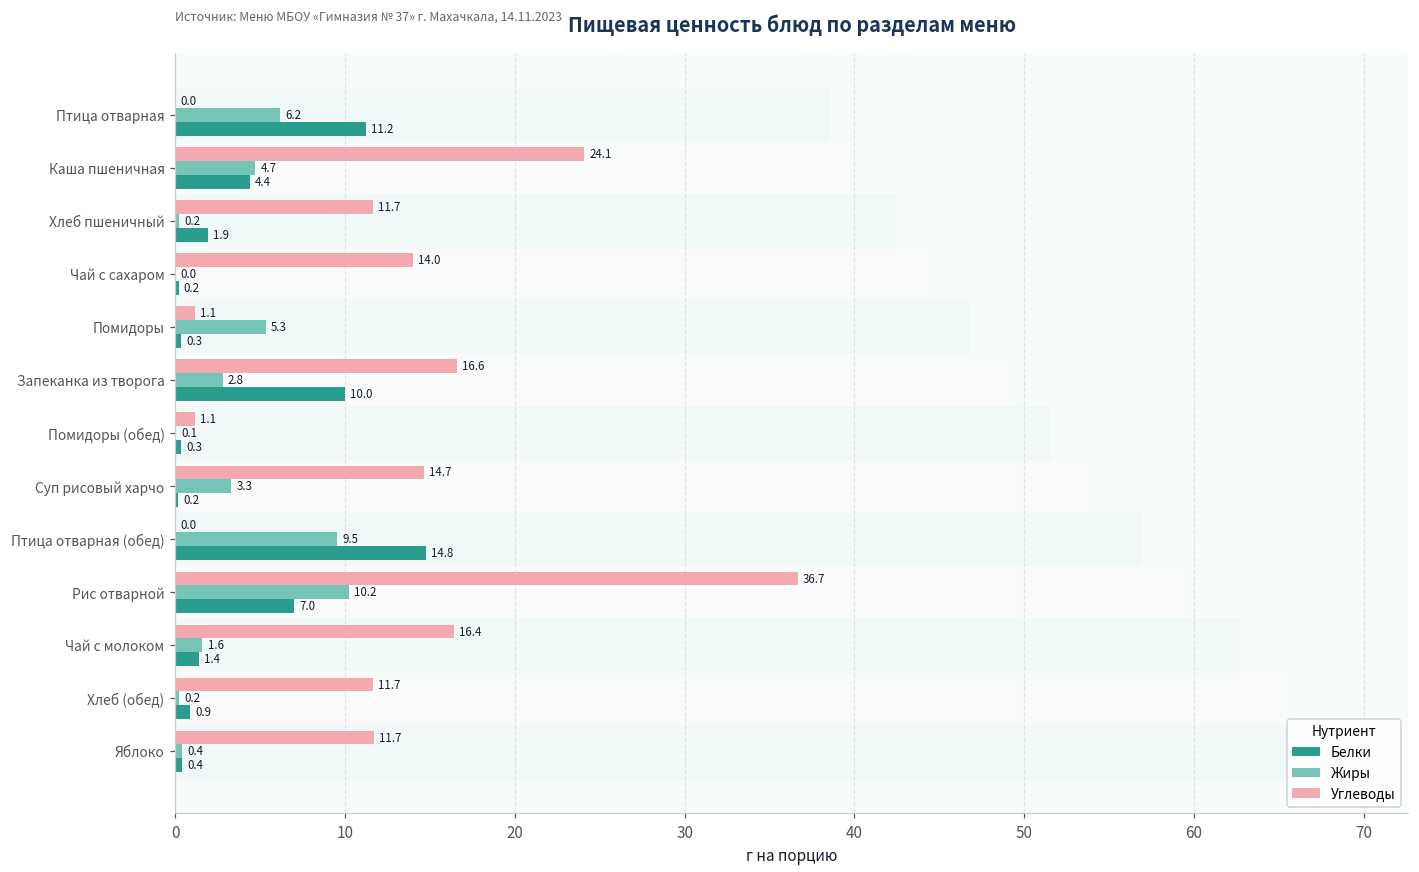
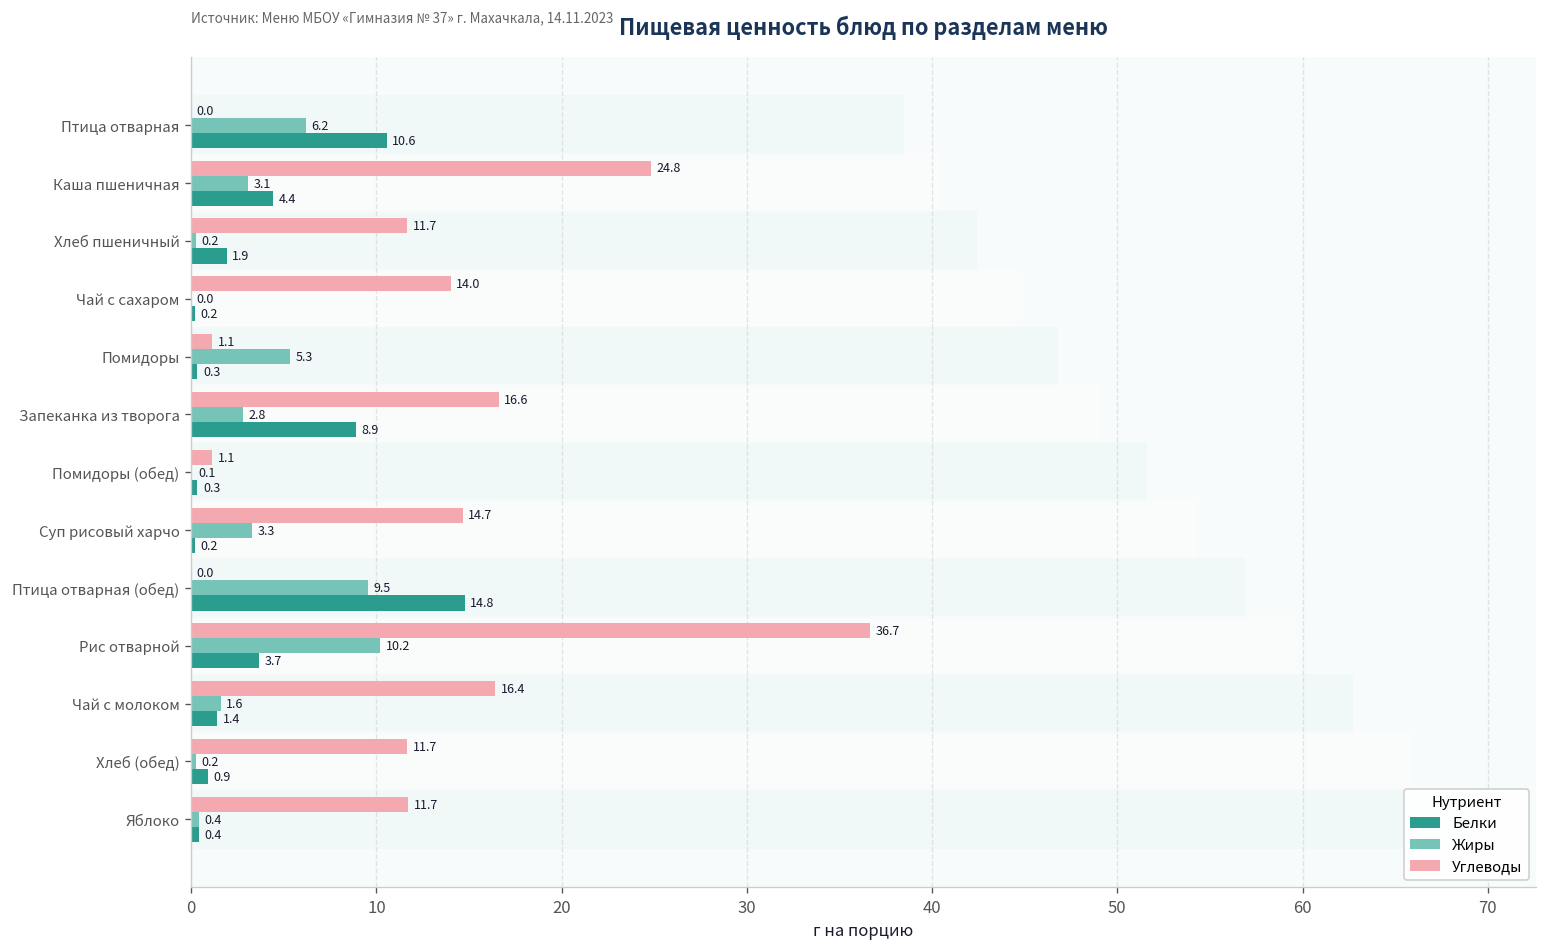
Белки, Птица отварная: 11.2 -> 10.6
Углеводы, Каша пшеничная: 24.1 -> 24.8
Жиры, Каша пшеничная: 4.7 -> 3.1
Белки, Запеканка из творога: 10.0 -> 8.9
Белки, Рис отварной: 7.0 -> 3.7
